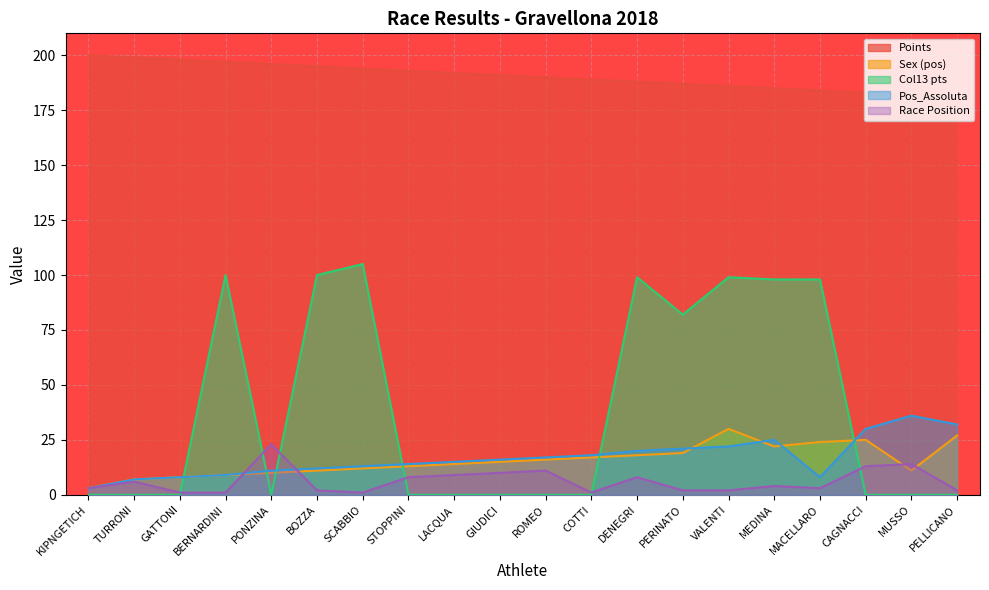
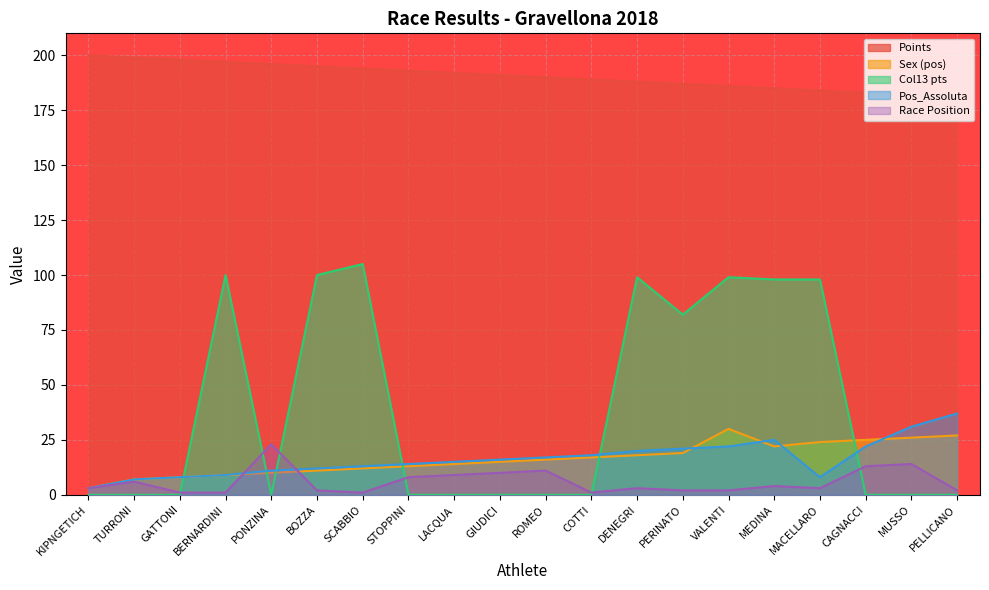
Race Position, DENEGRI: 8 -> 3
Pos_Assoluta, CAGNACCI: 30 -> 22
Sex (pos), MUSSO: 11 -> 26
Pos_Assoluta, MUSSO: 36 -> 31
Pos_Assoluta, PELLICANO: 32 -> 37
